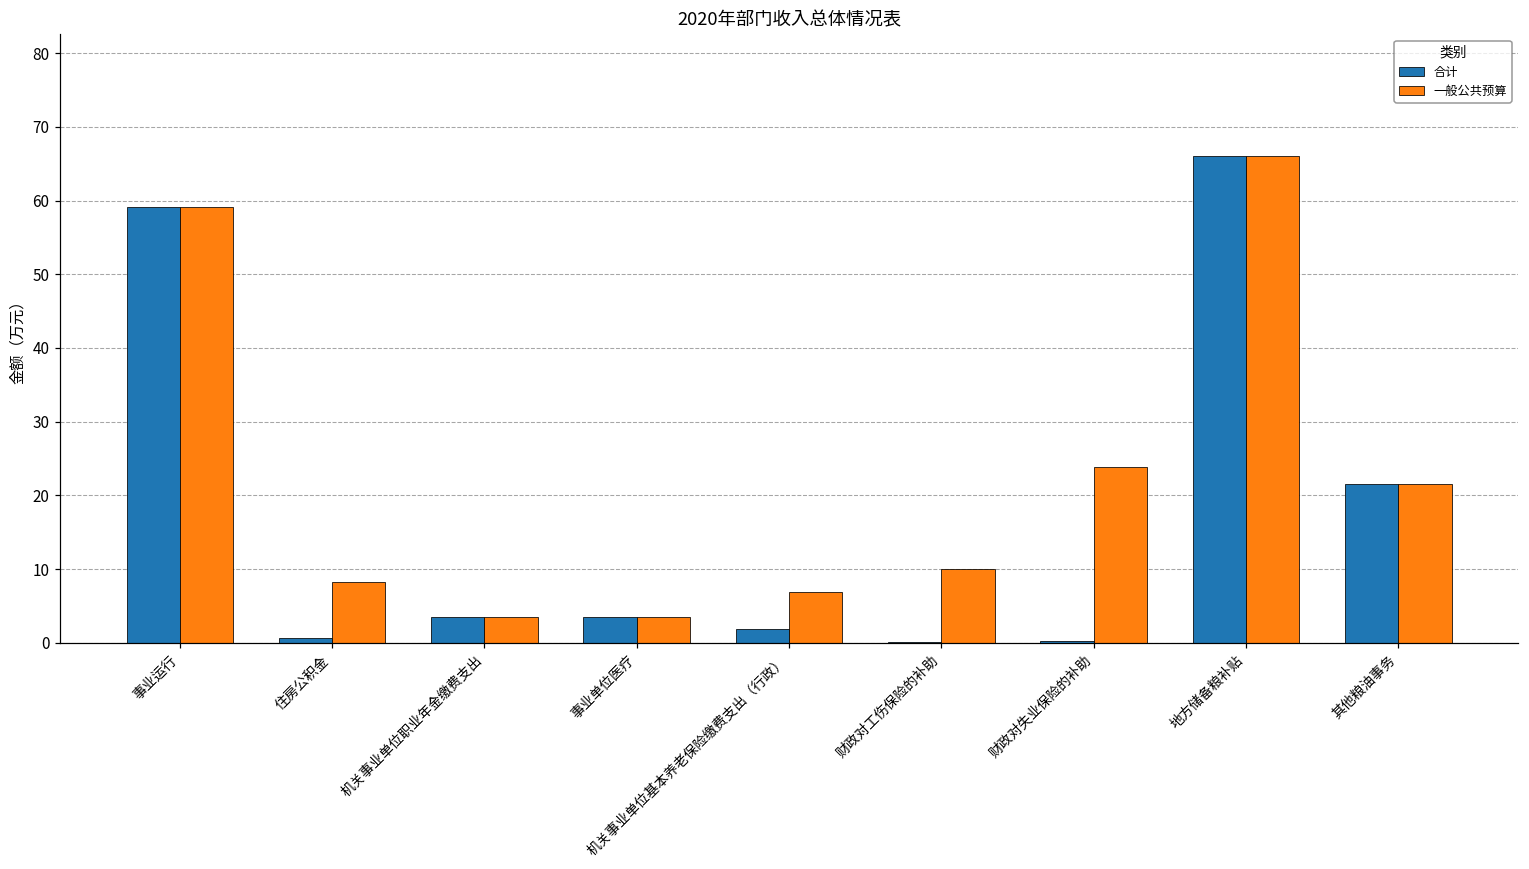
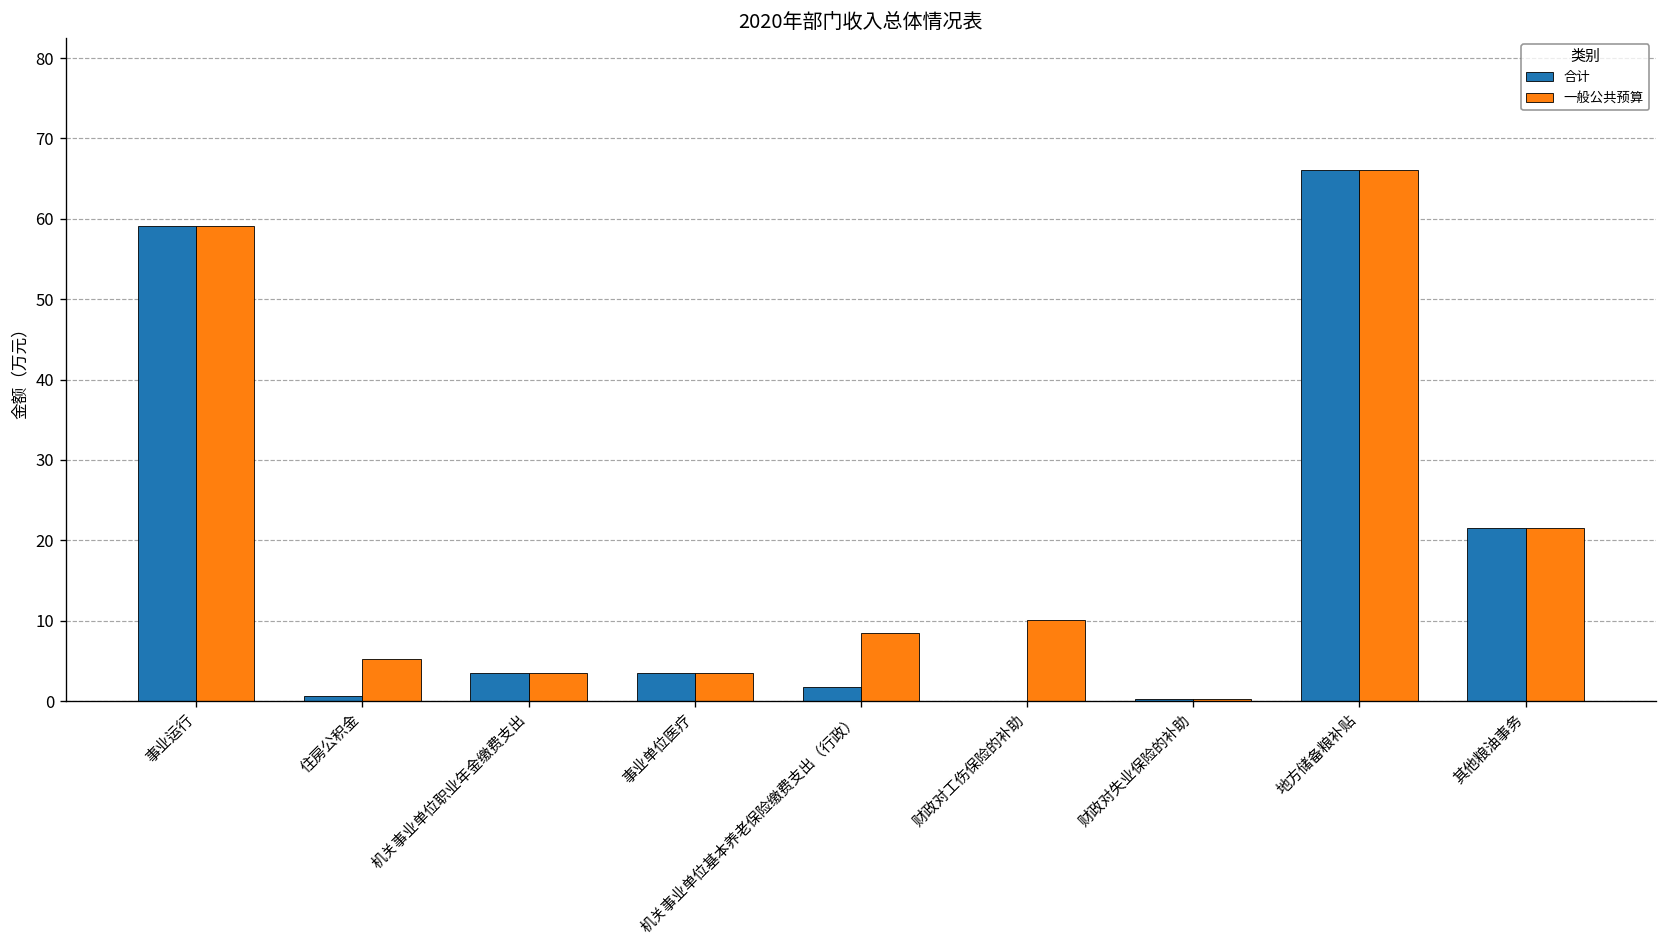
一般公共预算, 住房公积金: 8 -> 5
一般公共预算, 机关事业单位基本养老保险缴费支出（行政）: 7 -> 8
一般公共预算, 财政对失业保险的补助: 24 -> 0
